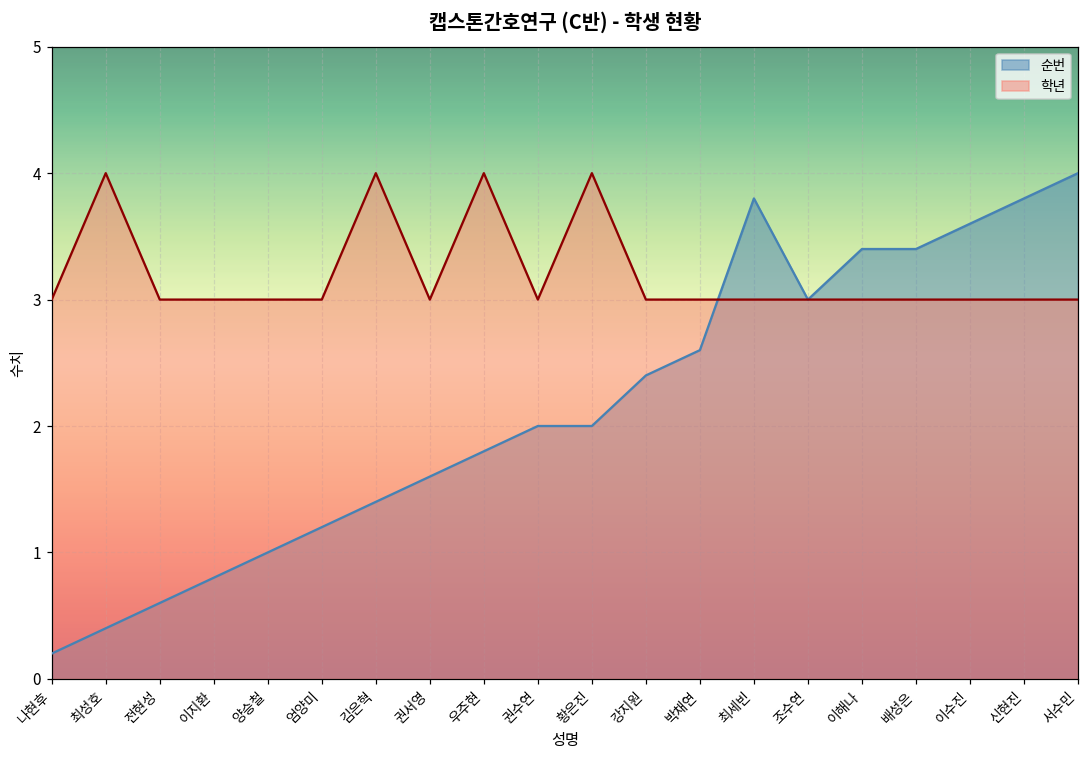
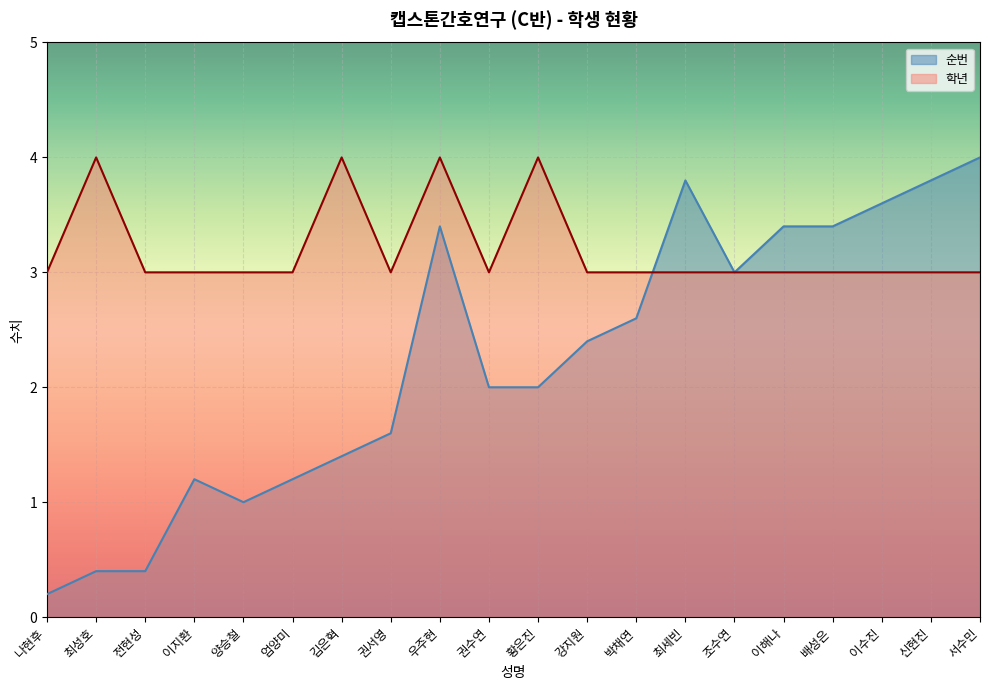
순번, 전현성: 0.60 -> 0.40
순번, 이지환: 0.80 -> 1.20
순번, 우주현: 1.80 -> 3.40
